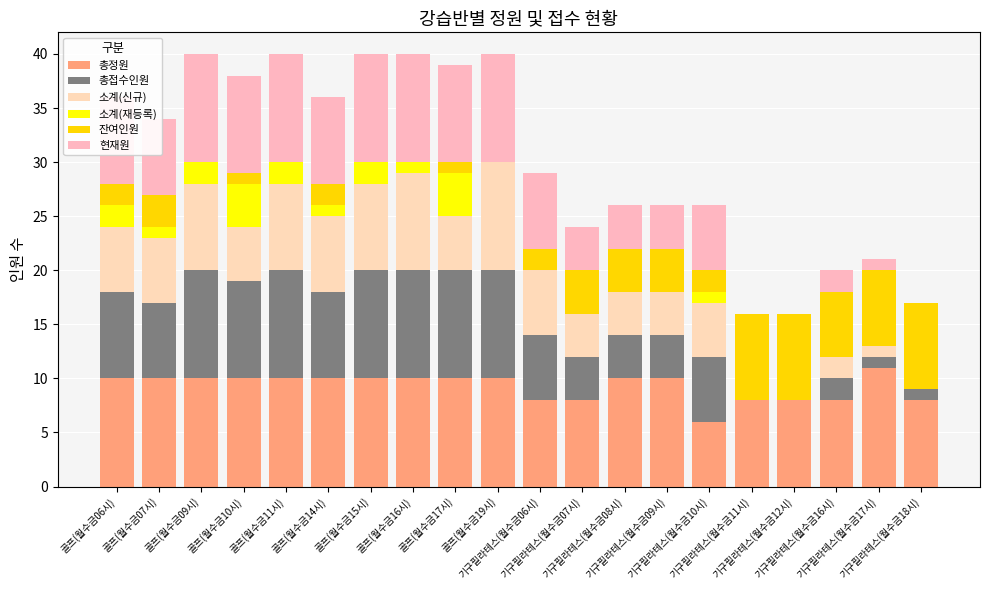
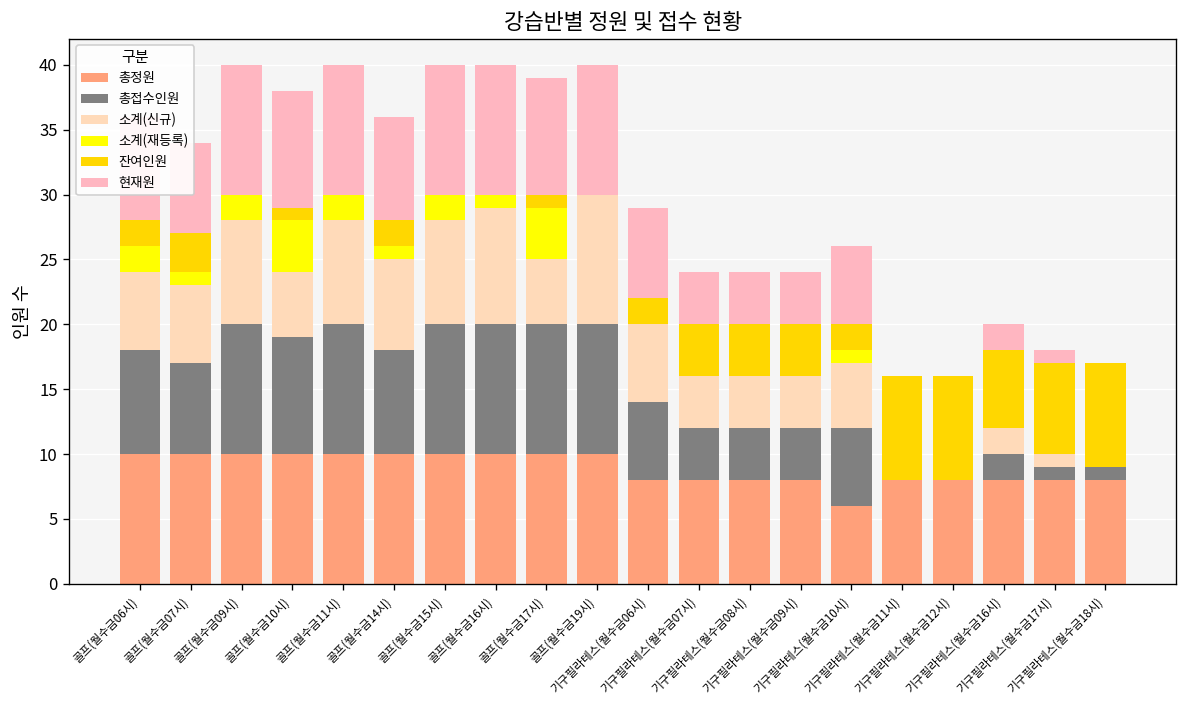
총정원, 기구필라테스(월수금08시): 10 -> 8
총정원, 기구필라테스(월수금09시): 10 -> 8
총정원, 기구필라테스(월수금17시): 11 -> 8
